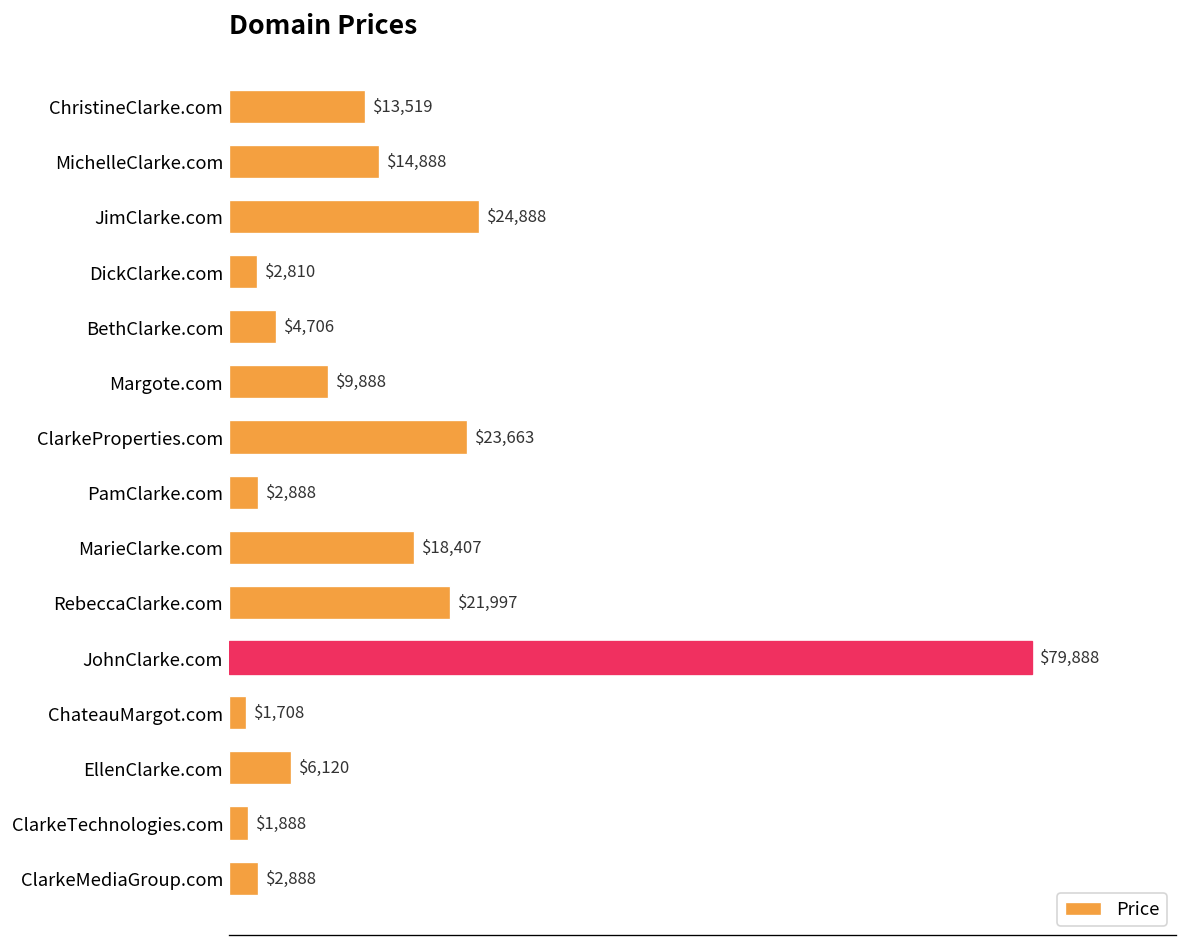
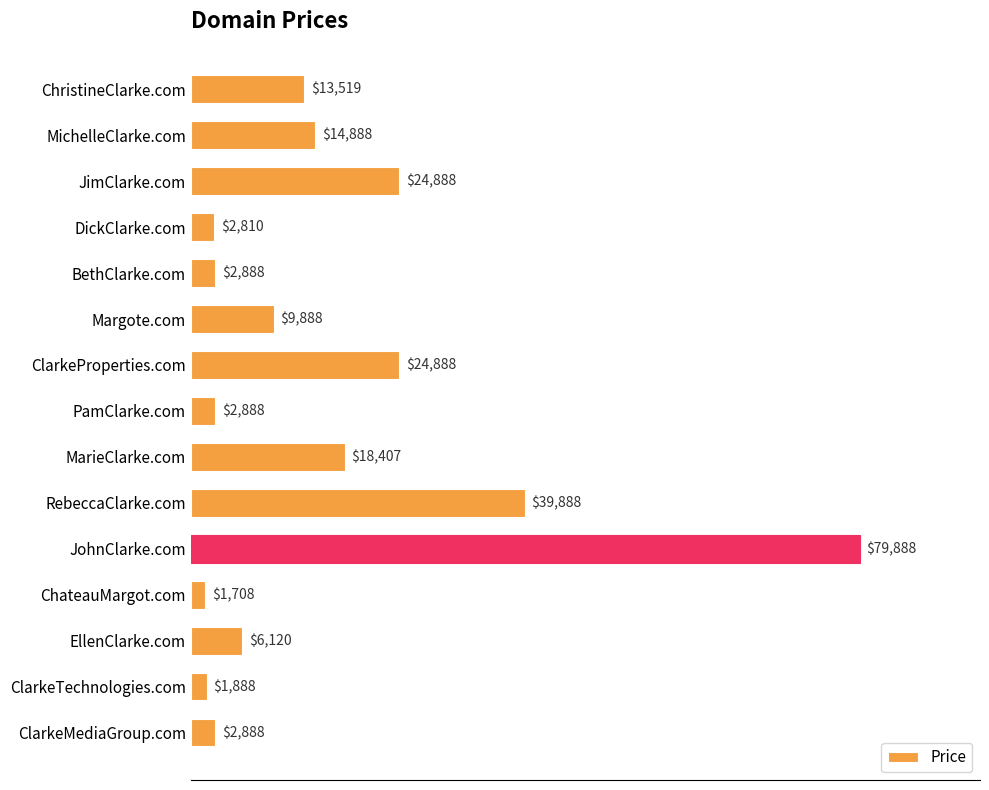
BethClarke.com: $4,706 -> $2,888
ClarkeProperties.com: $23,663 -> $24,888
RebeccaClarke.com: $21,997 -> $39,888
